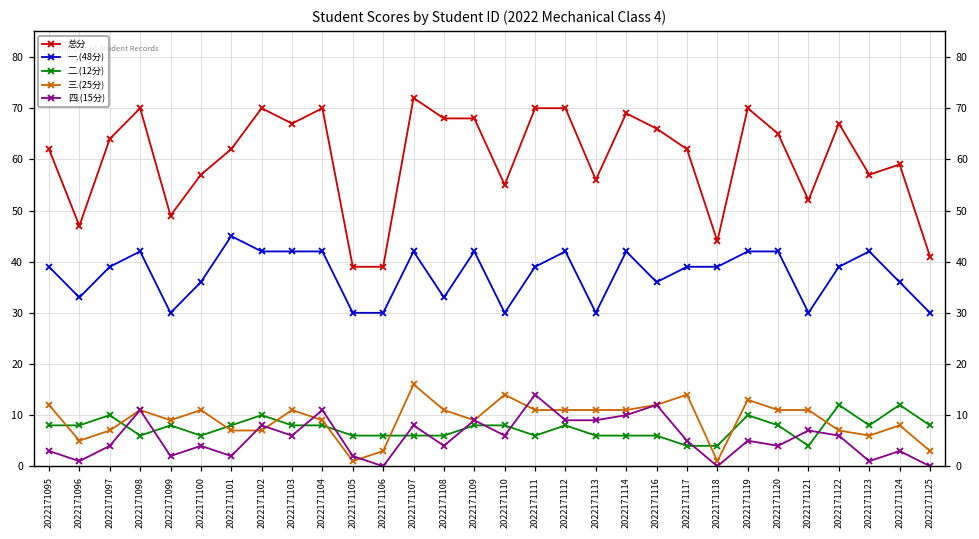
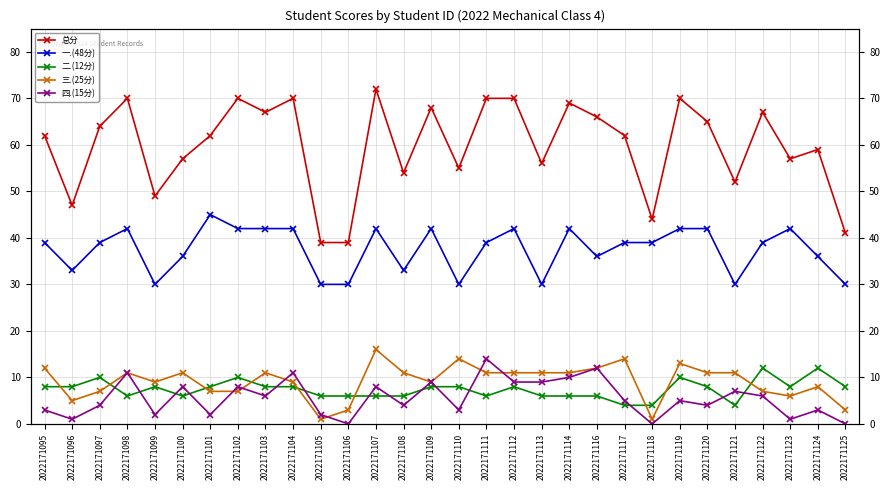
四.(15分), 2022171100: 4 -> 8
总分, 2022171108: 68 -> 54
四.(15分), 2022171110: 6 -> 3
